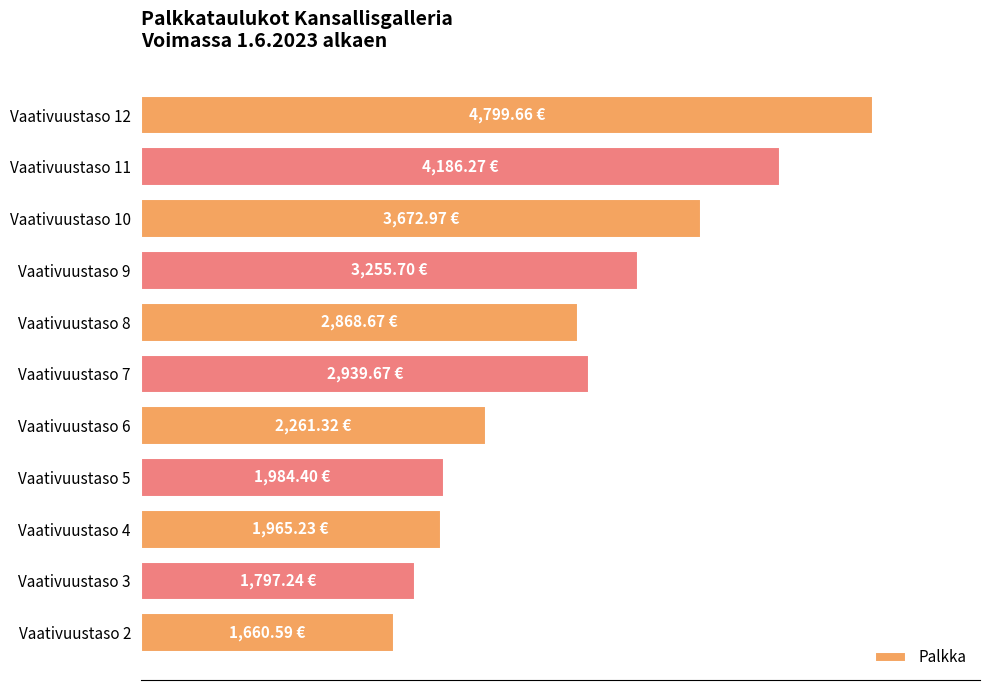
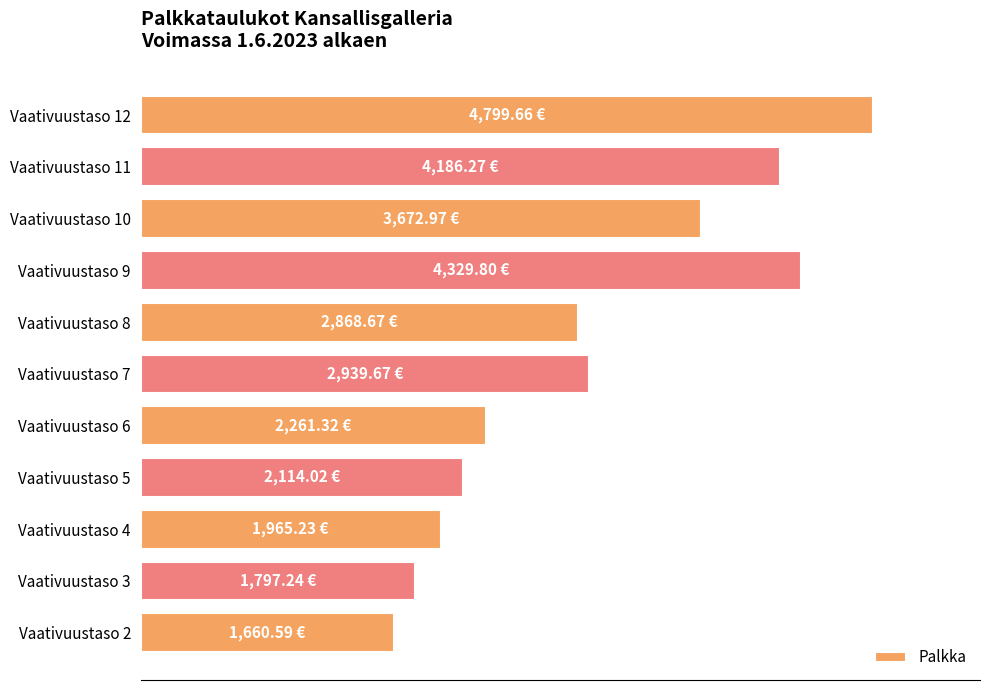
Vaativuustaso 9: 3,255.70 -> 4,329.80
Vaativuustaso 5: 1,984.40 -> 2,114.02
